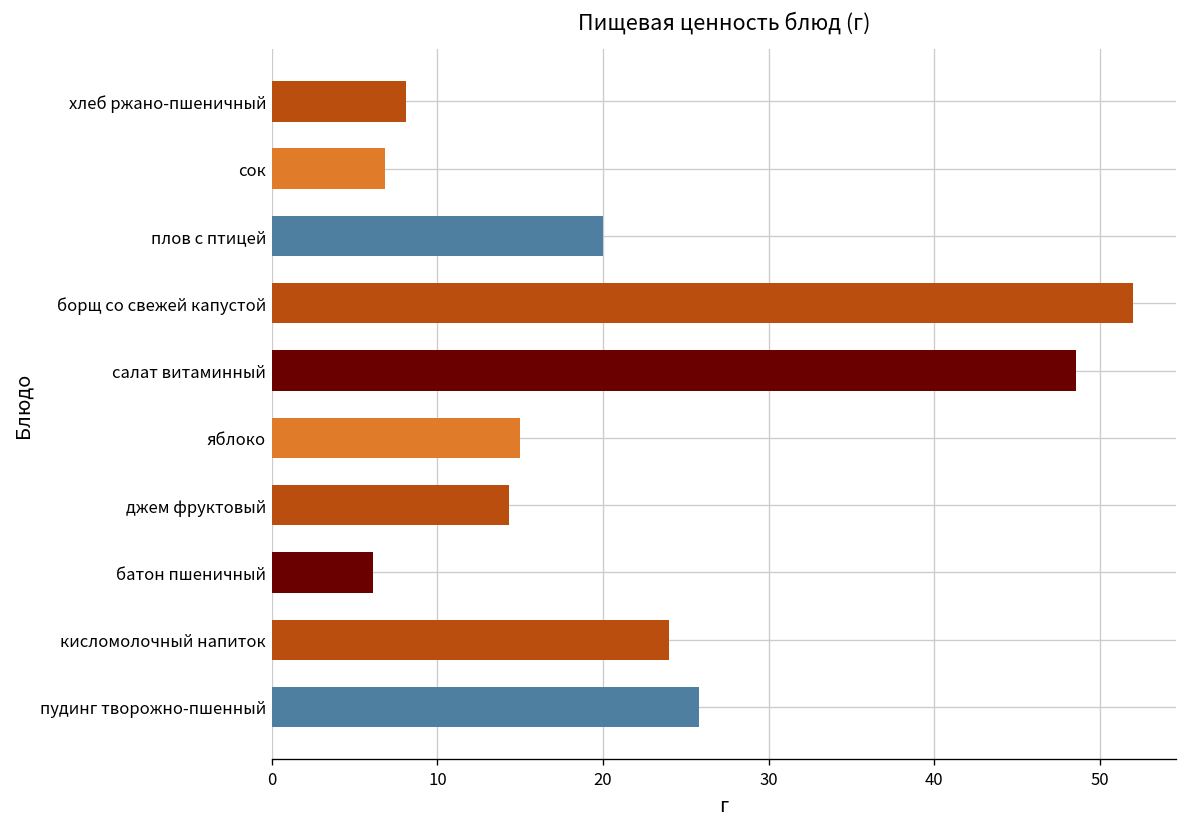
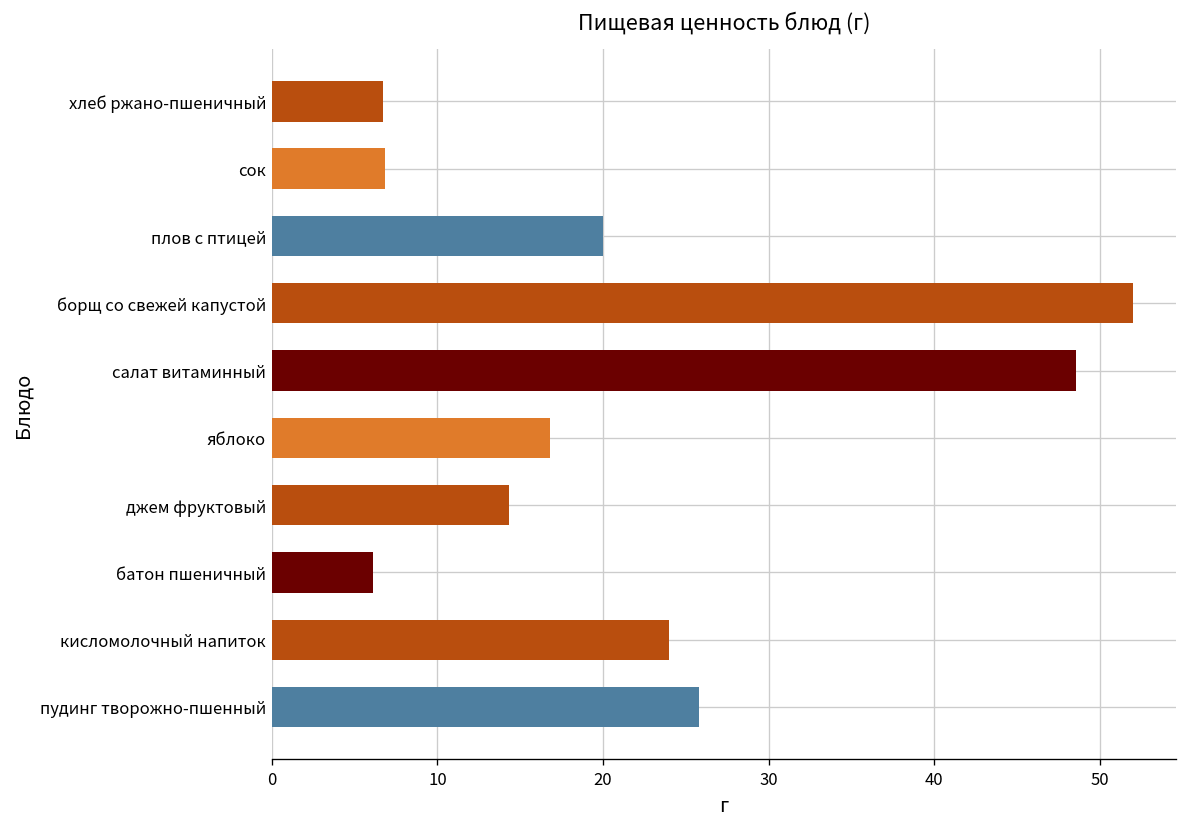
хлеб ржано-пшеничный: 8.1 -> 6.7
яблоко: 15.0 -> 16.8
